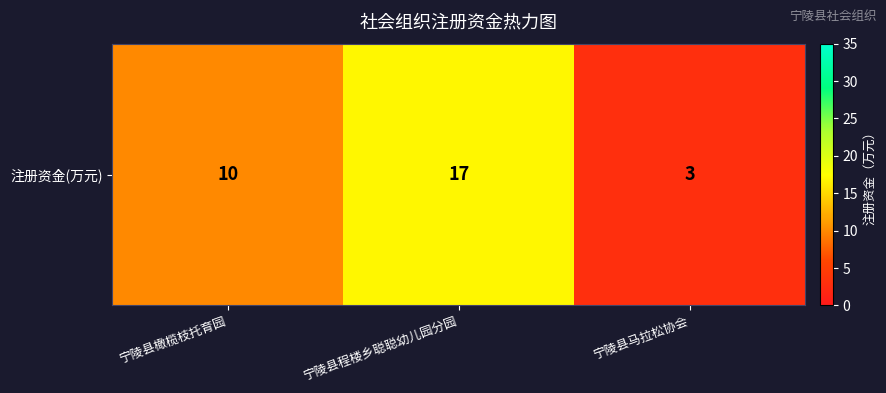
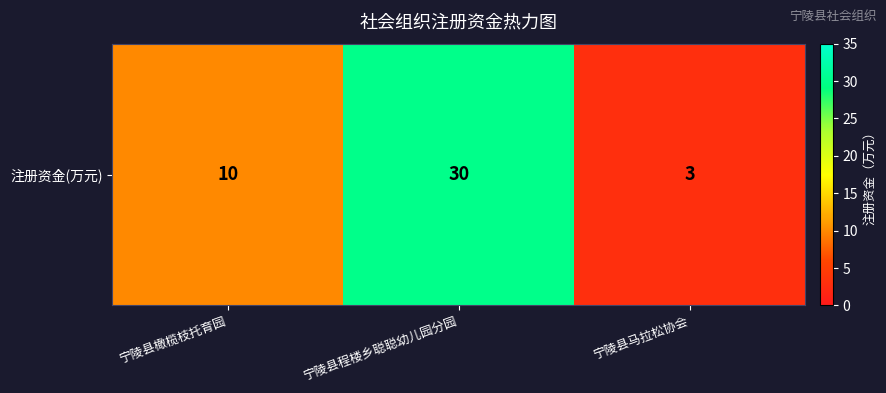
注册资金(万元), 宁陵县程楼乡聪聪幼儿园分园: 17 -> 30
